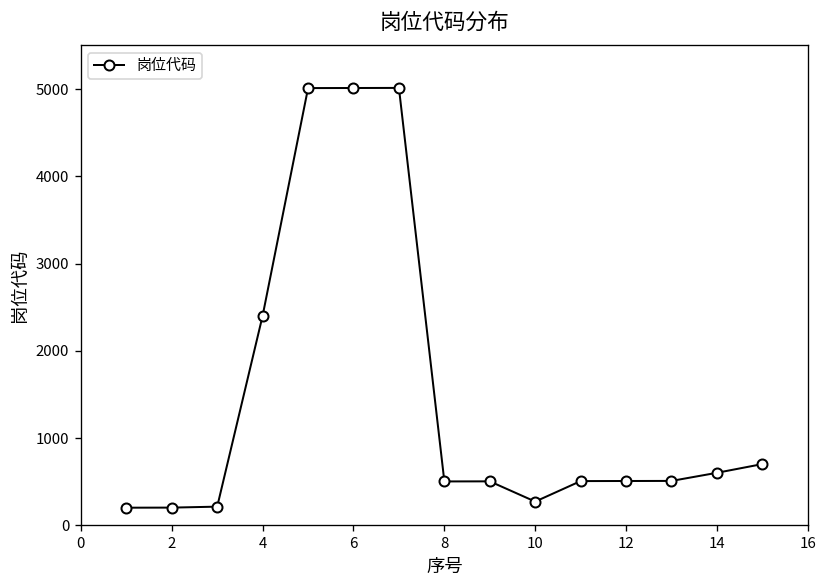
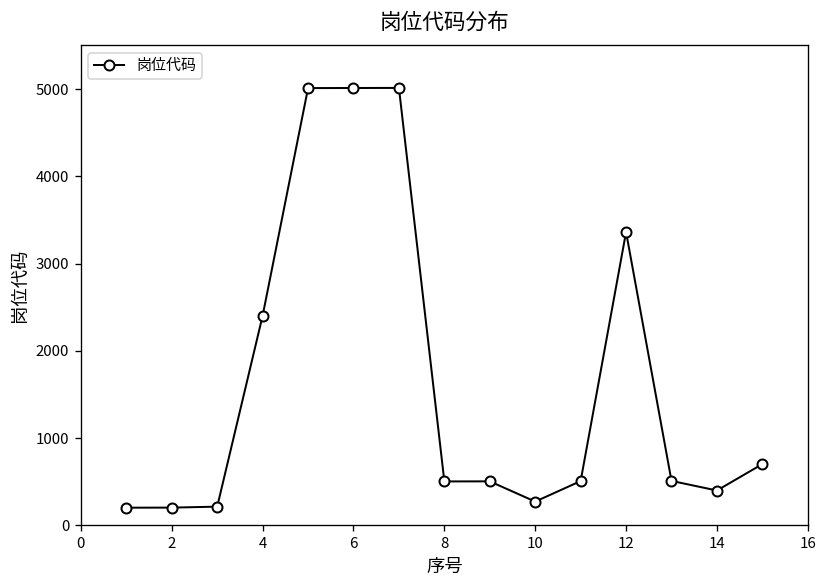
12: 500 -> 3400
14: 600 -> 400
